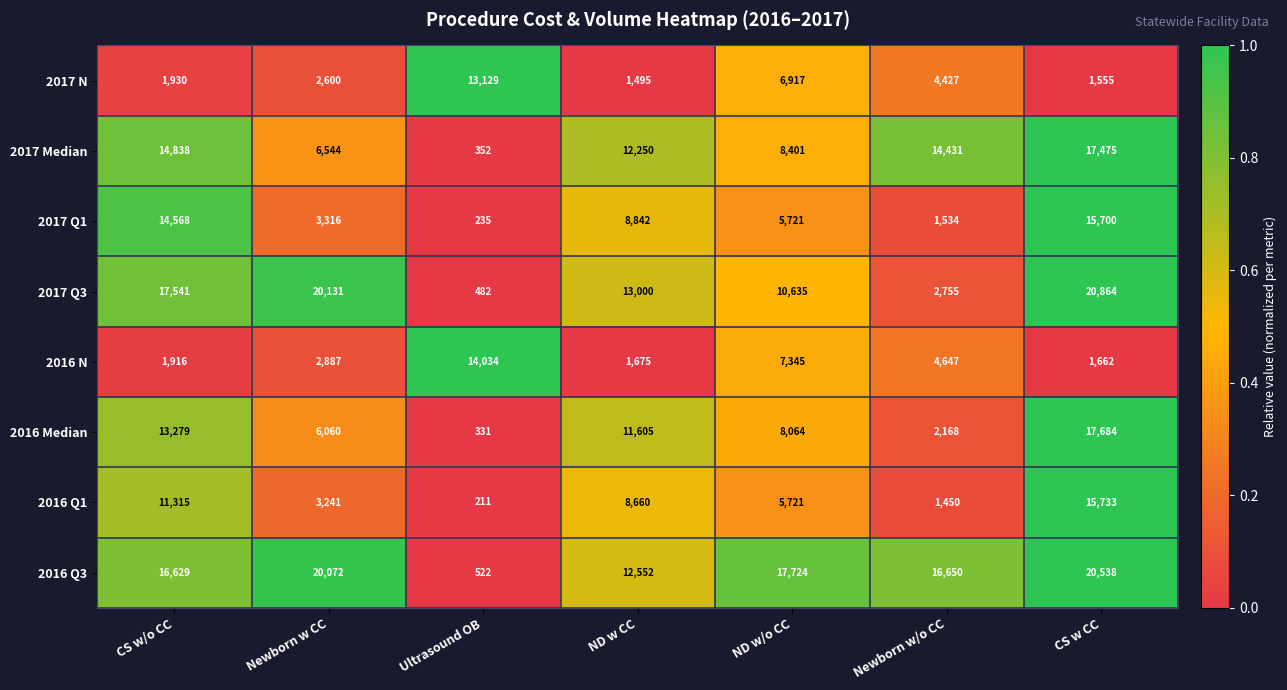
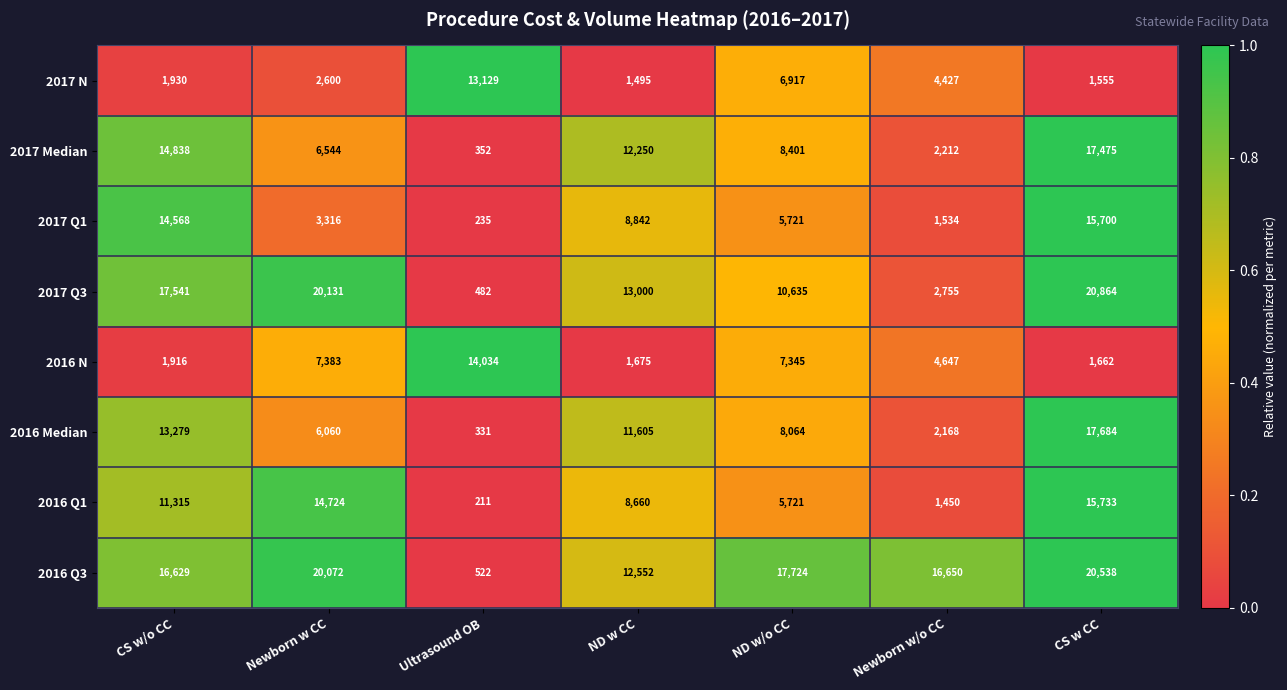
2017 Median, Newborn w/o CC: 14,431 -> 2,212
2016 N, Newborn w CC: 2,887 -> 7,383
2016 Q1, Newborn w CC: 3,241 -> 14,724
